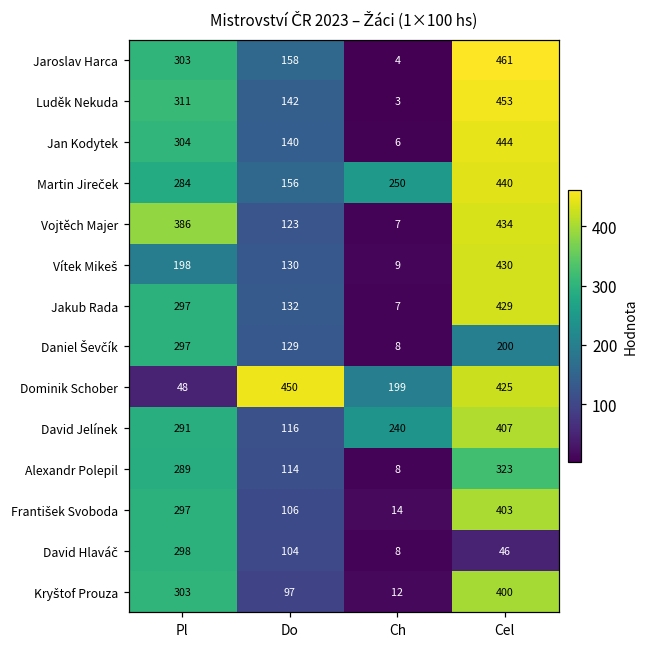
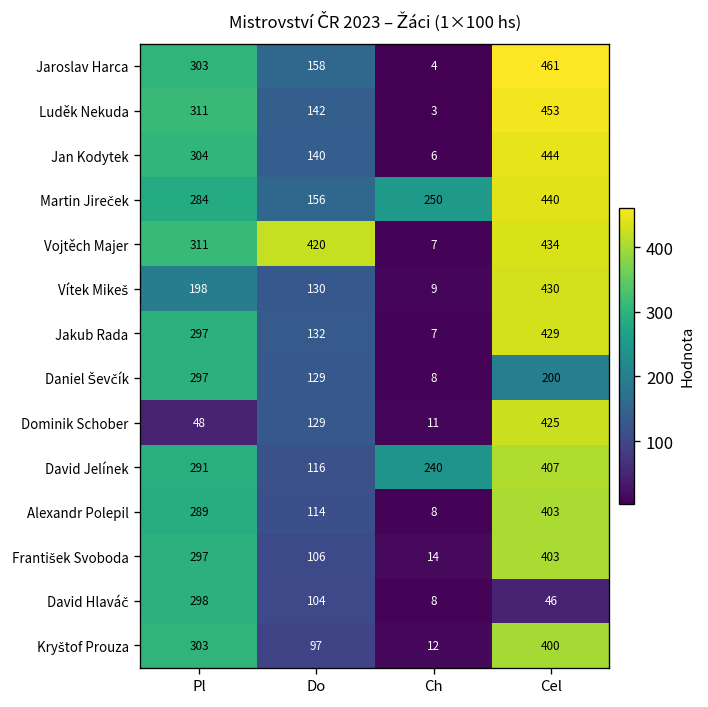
Vojtěch Majer, Pl: 386 -> 311
Vojtěch Majer, Do: 123 -> 420
Dominik Schober, Do: 450 -> 129
Dominik Schober, Ch: 199 -> 11
Alexandr Polepil, Cel: 323 -> 403
